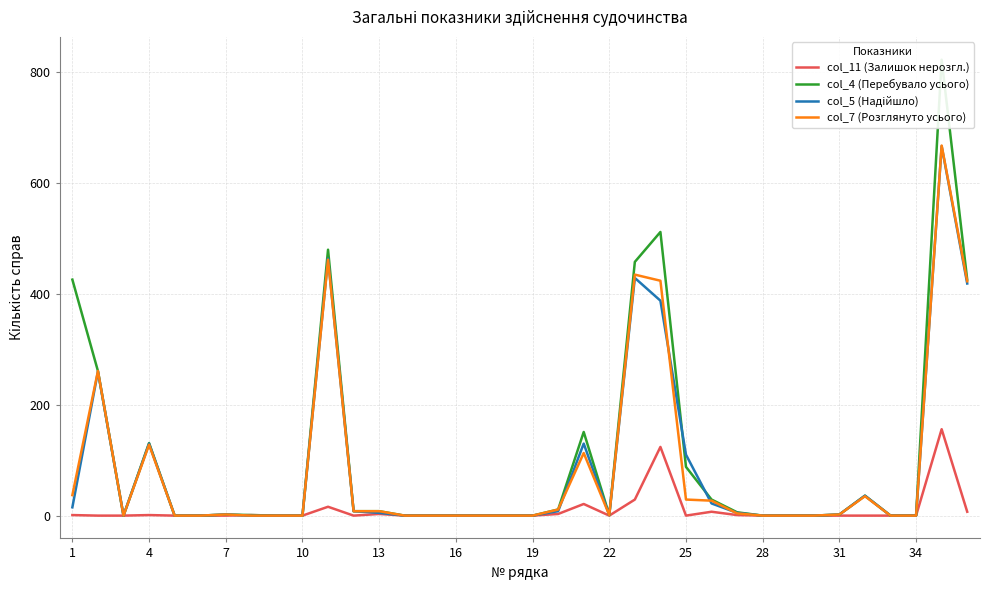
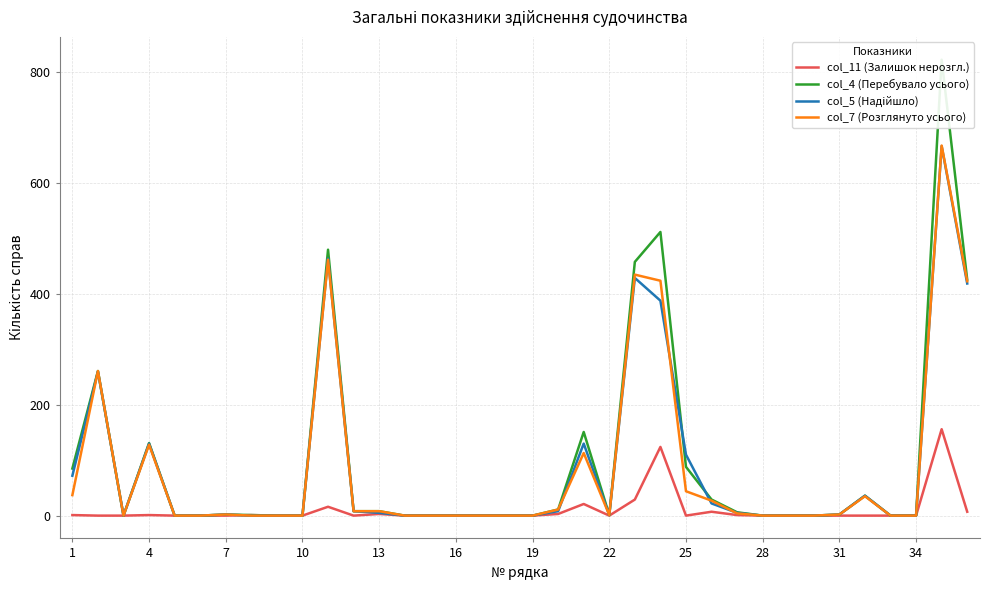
col_4 (Перебувало усього), 1: 430 -> 90
col_5 (Надійшло), 1: 20 -> 70
col_7 (Розглянуто усього), 25: 30 -> 40
